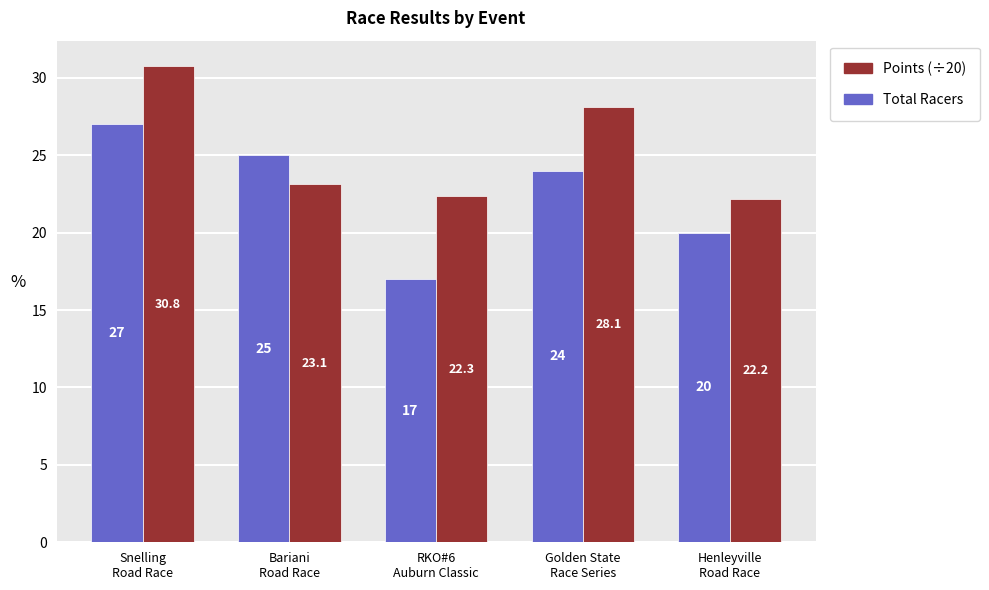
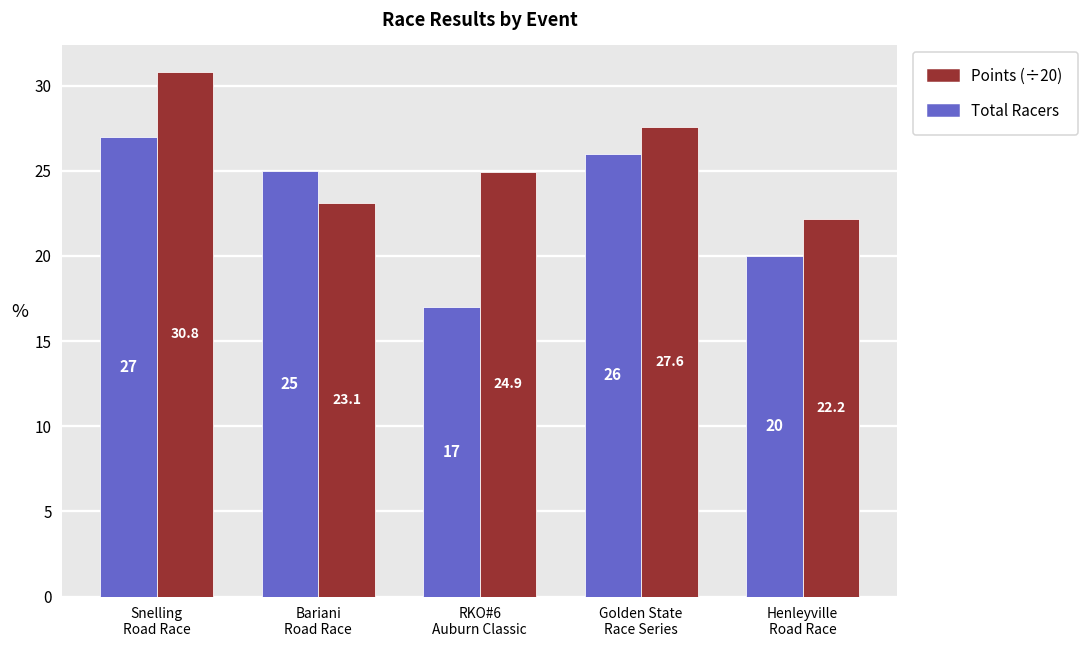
Points (÷20), RKO#6 Auburn Classic: 22.3 -> 24.9
Total Racers, Golden State Race Series: 24 -> 26
Points (÷20), Golden State Race Series: 28.1 -> 27.6
